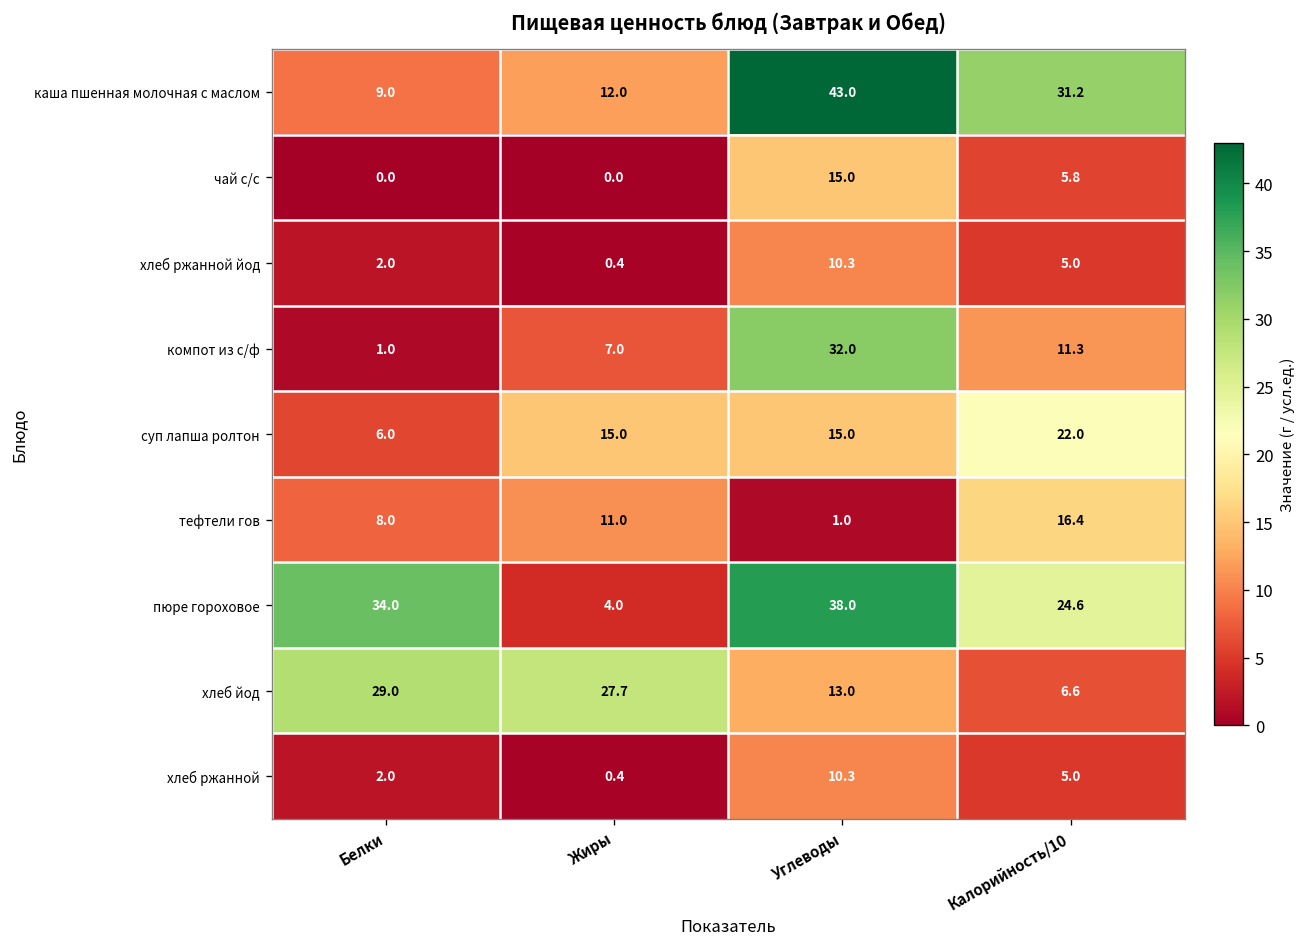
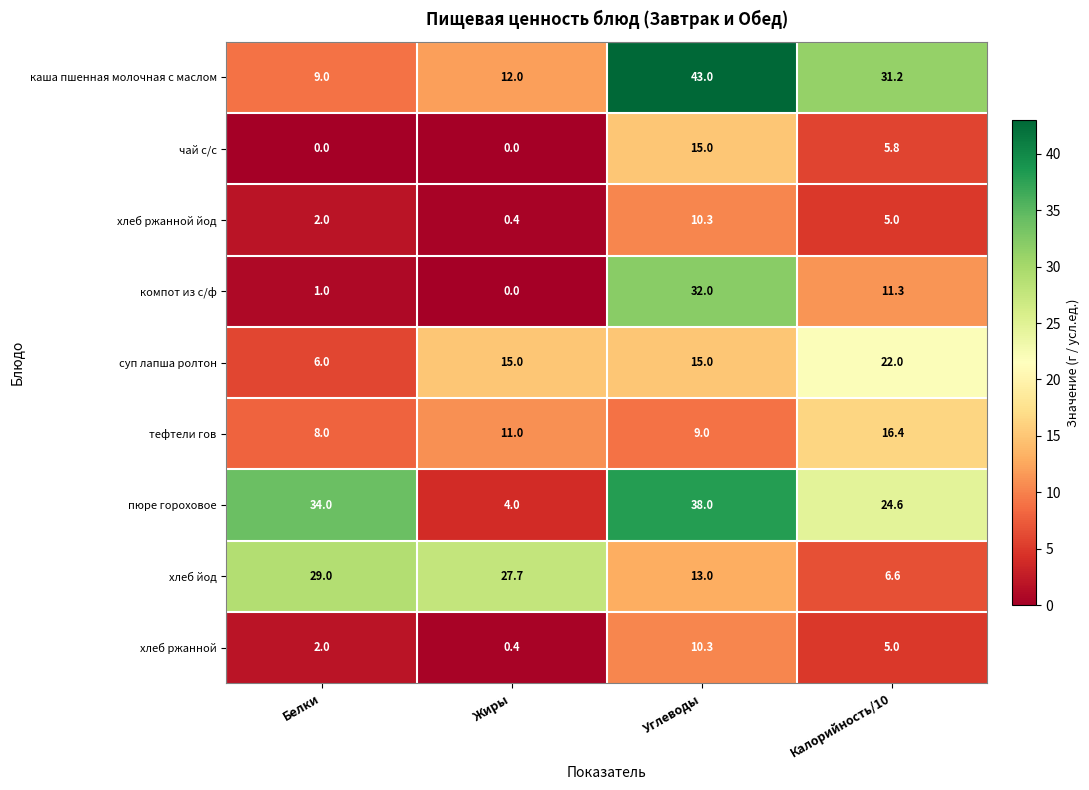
компот из с/ф, Жиры: 7.0 -> 0.0
тефтели гов, Углеводы: 1.0 -> 9.0
